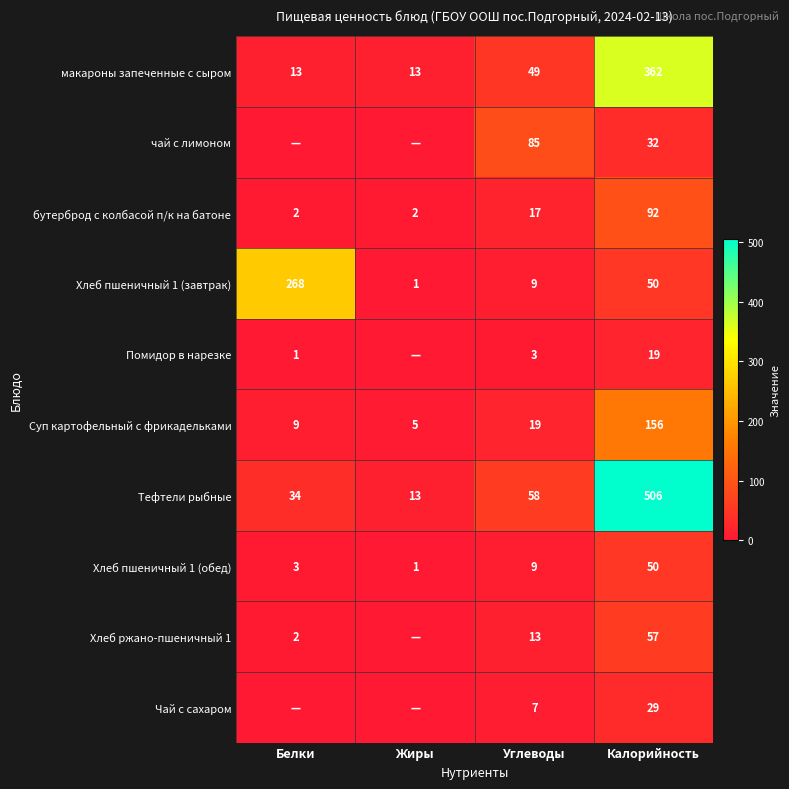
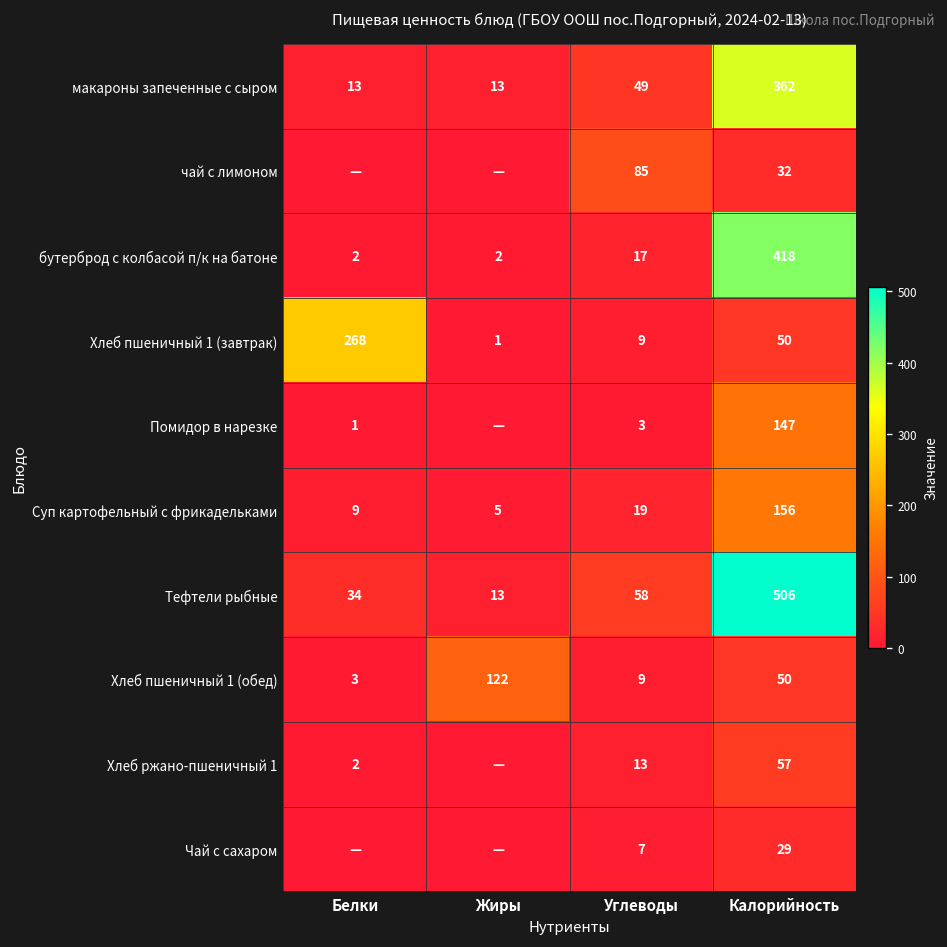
бутерброд с колбасой п/к на батоне, Калорийность: 92 -> 418
Помидор в нарезке, Калорийность: 19 -> 147
Хлеб пшеничный 1 (обед), Жиры: 1 -> 122
